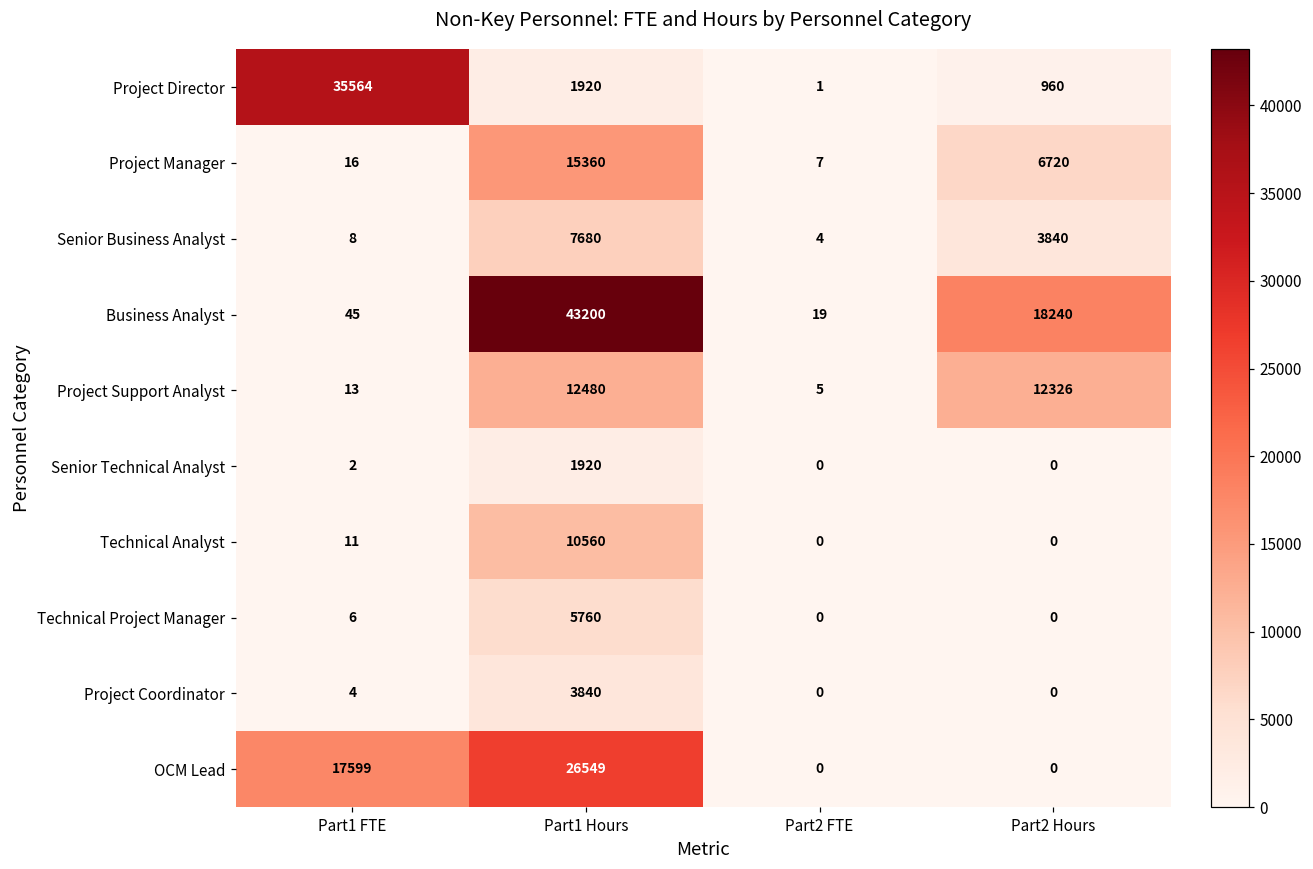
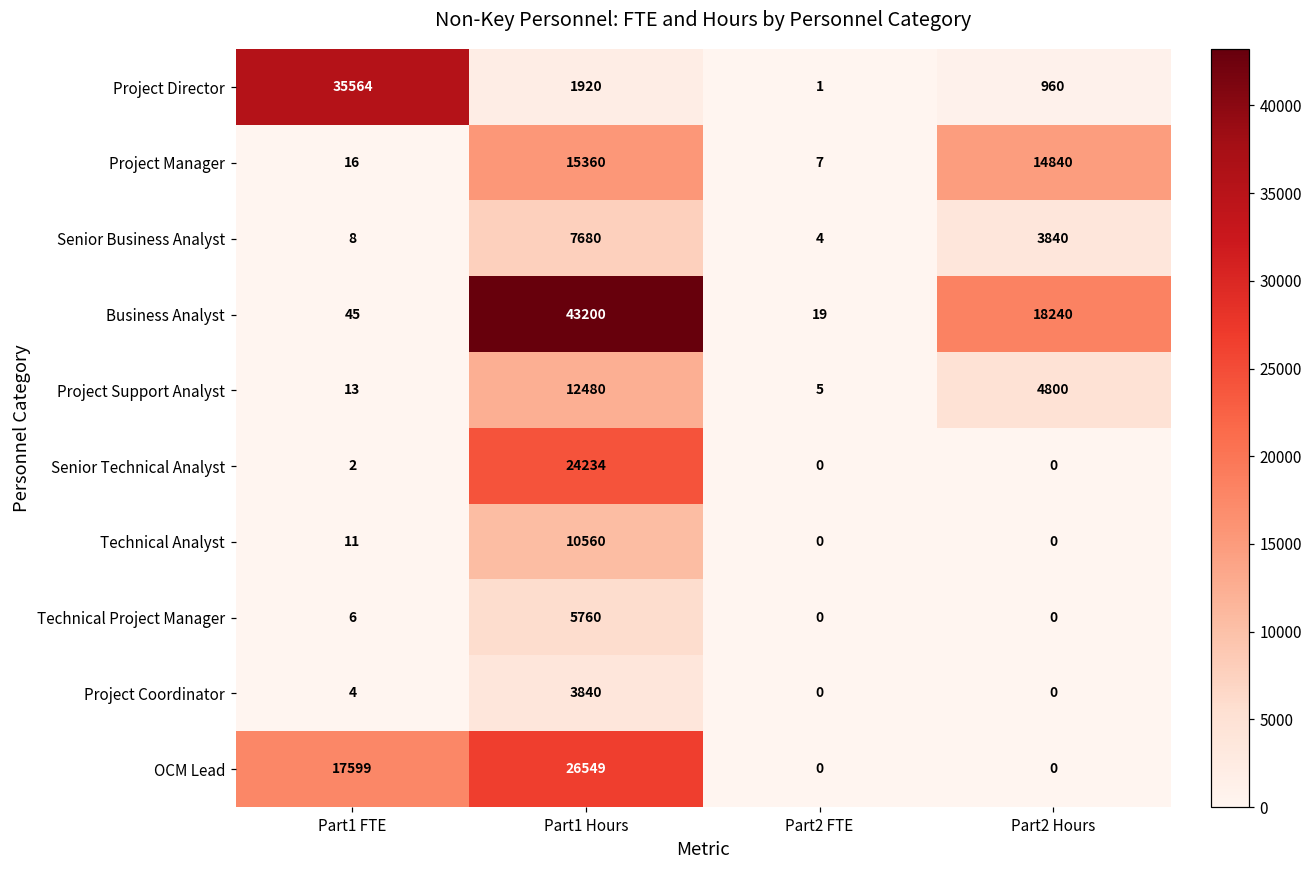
Project Manager, Part2 Hours: 6720 -> 14840
Project Support Analyst, Part2 Hours: 12326 -> 4800
Senior Technical Analyst, Part1 Hours: 1920 -> 24234
